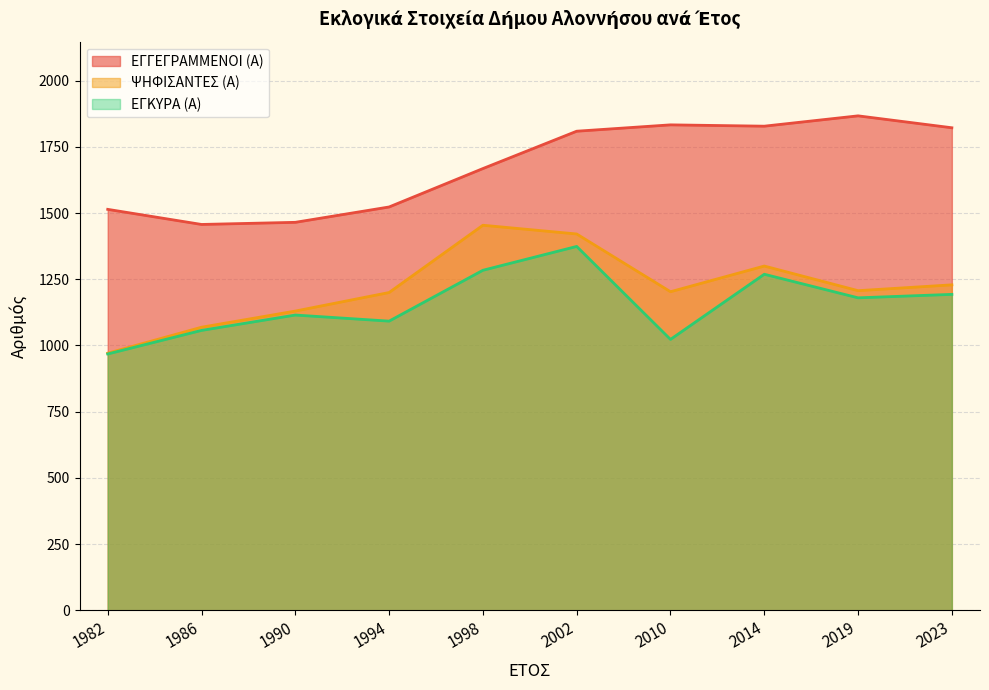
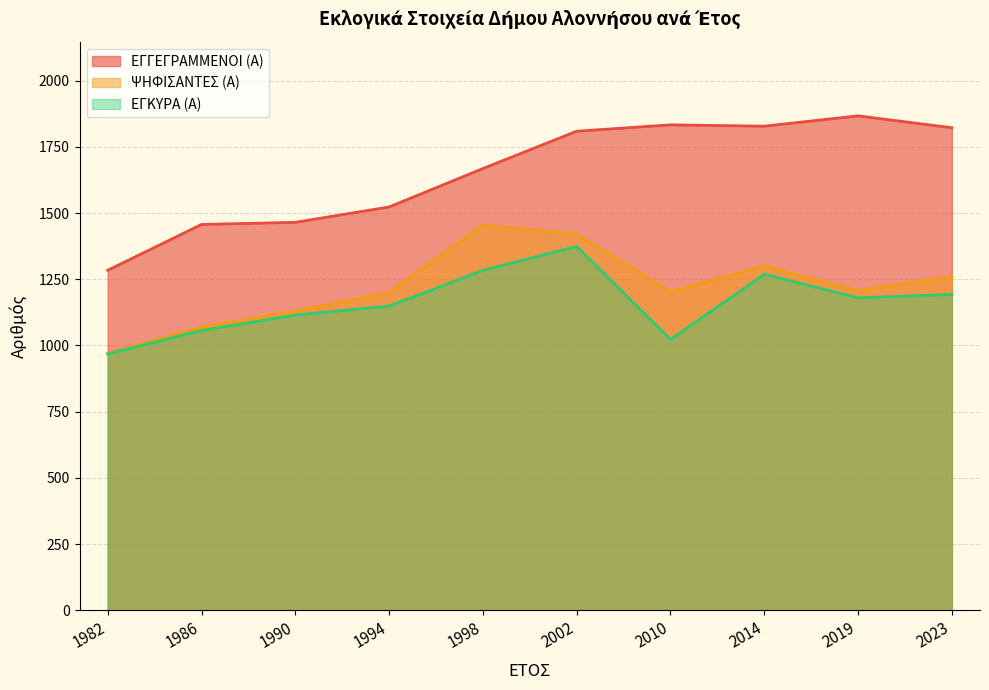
ΕΓΓΕΓΡΑΜΜΕΝΟΙ (Α), 1982: 1510 -> 1280
ΕΓΚΥΡΑ (Α), 1994: 1090 -> 1150
ΨΗΦΙΣΑΝΤΕΣ (Α), 2023: 1230 -> 1260
